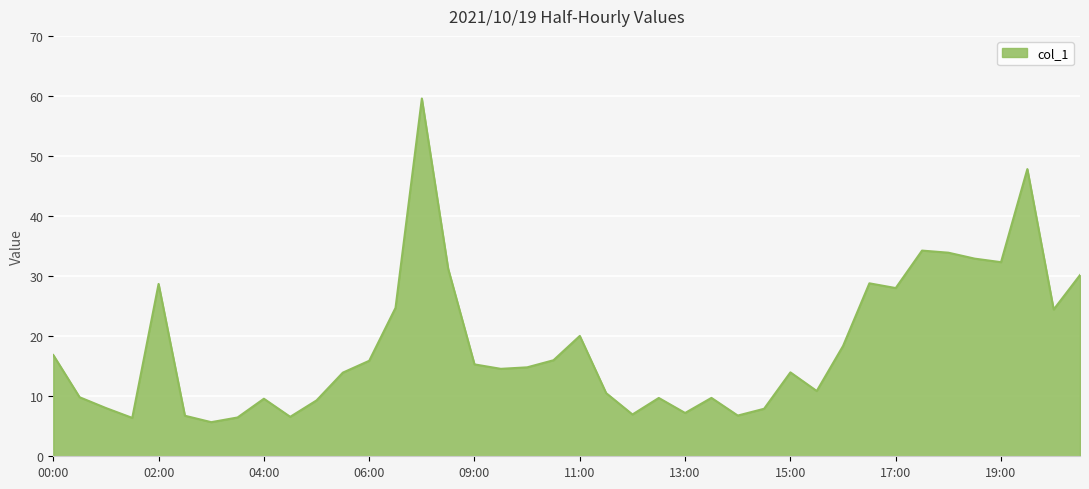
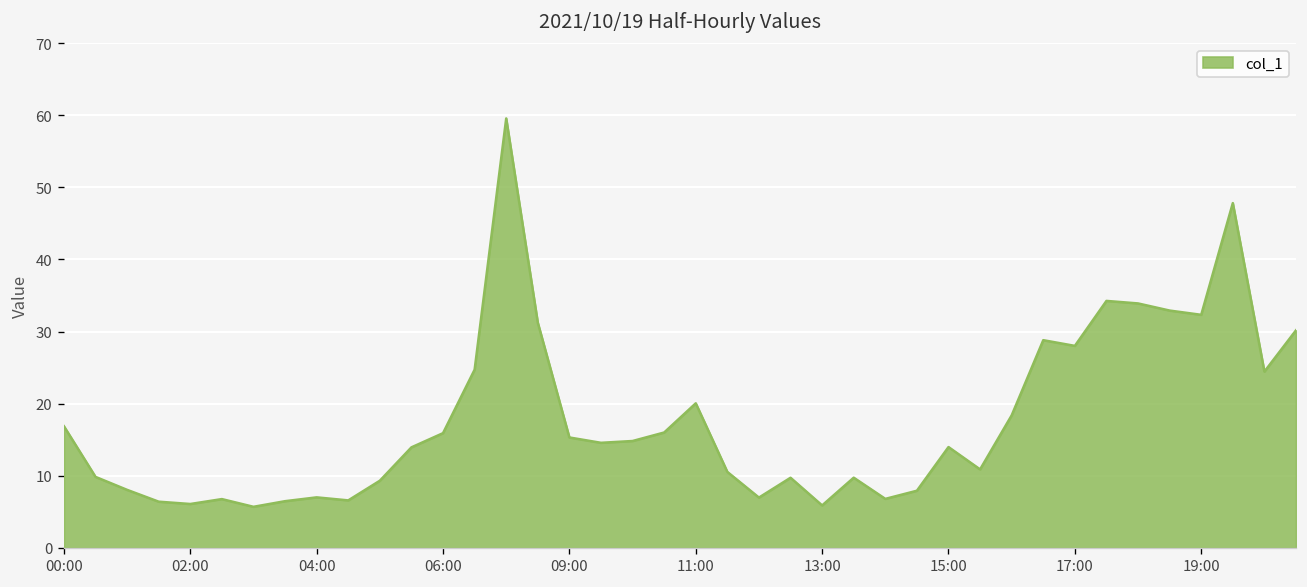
02:00: 29 -> 6
04:00: 10 -> 7
13:00: 7 -> 6
